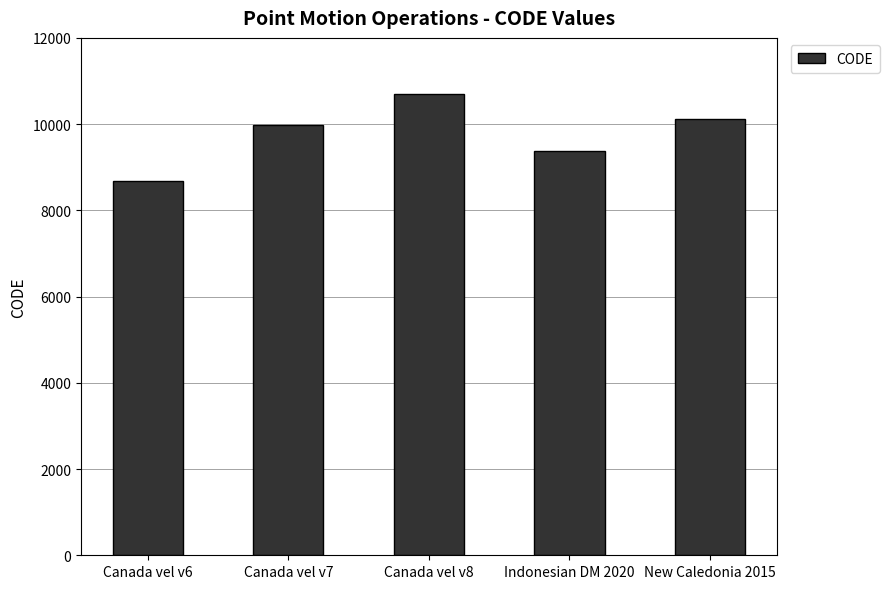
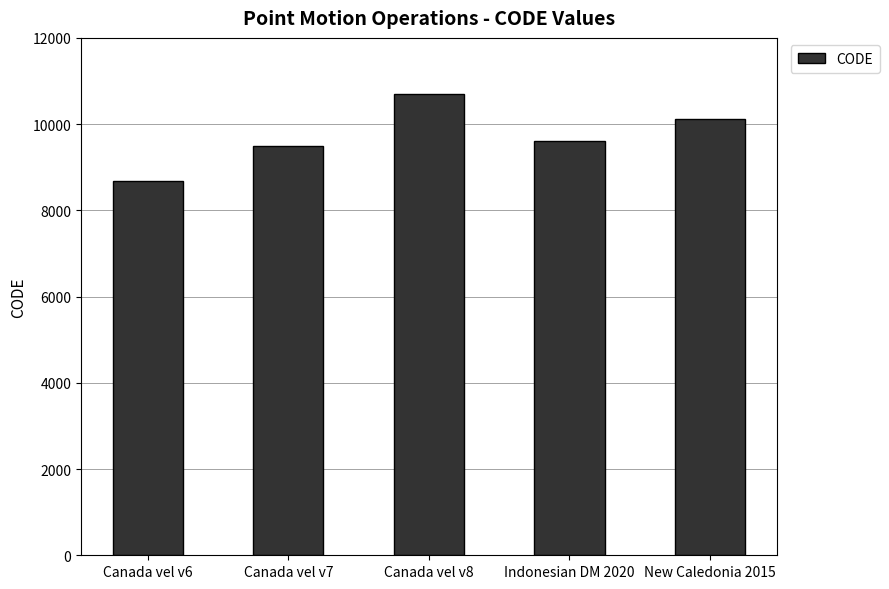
Canada vel v7: 10000 -> 9500
Indonesian DM 2020: 9400 -> 9600
